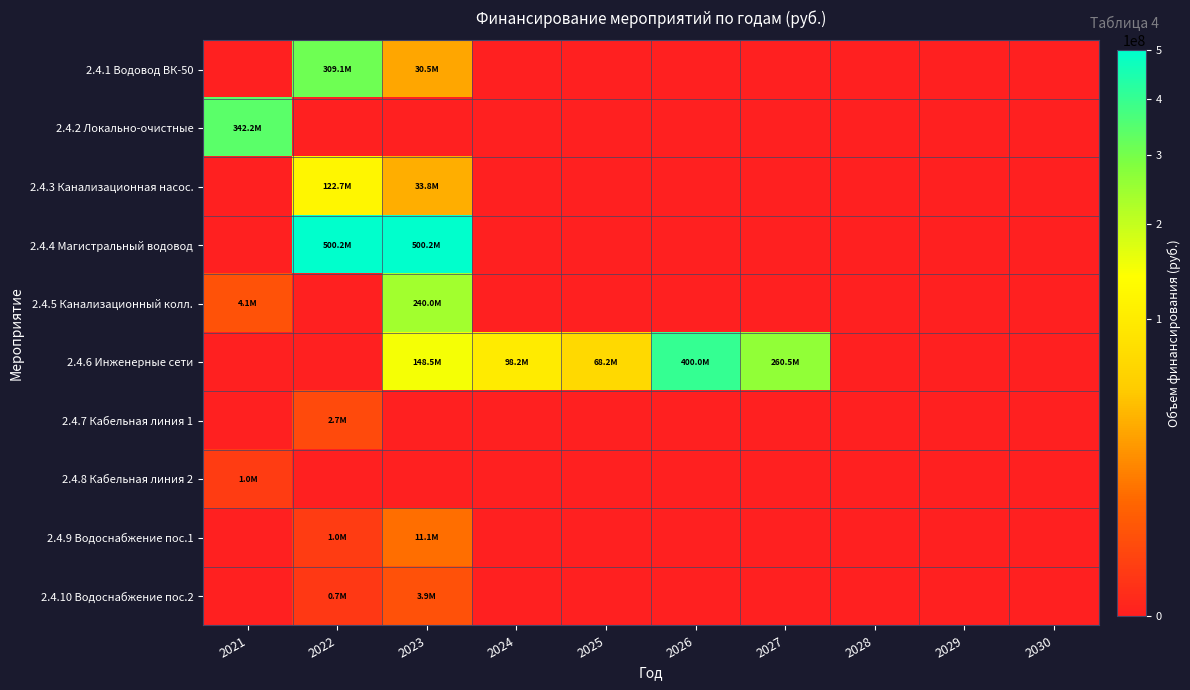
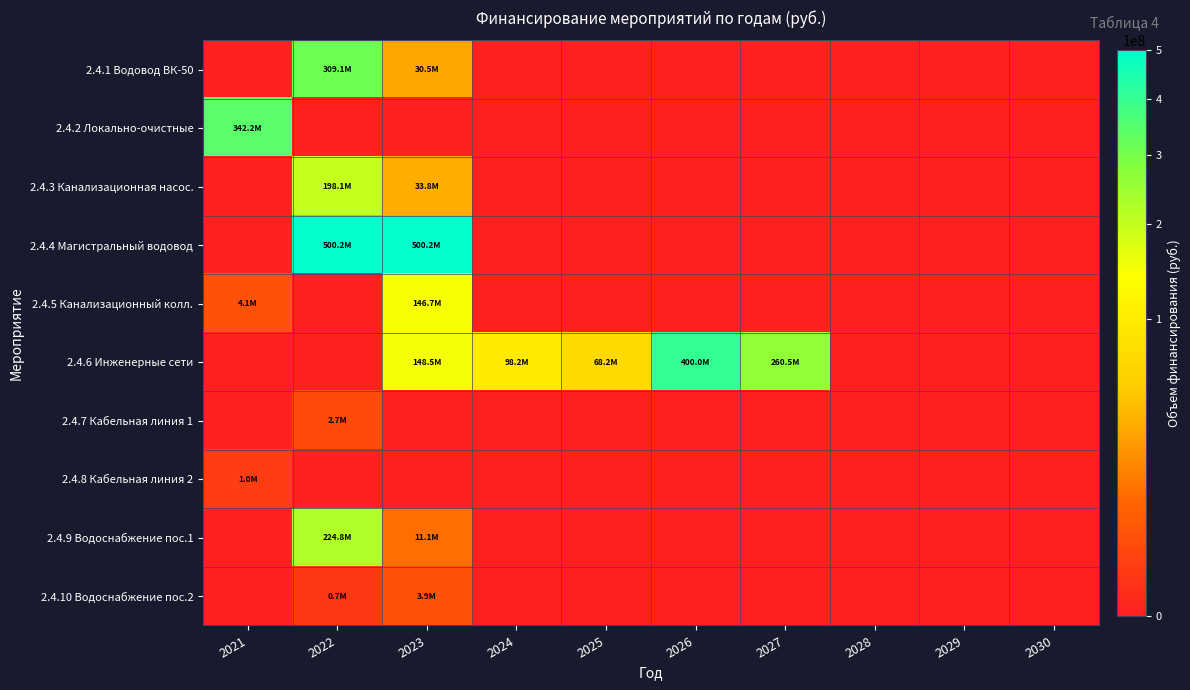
2.4.3 Канализационная насос., 2022: 122.7M -> 198.1M
2.4.5 Канализационный колл., 2023: 240.0M -> 146.7M
2.4.9 Водоснабжение пос.1, 2022: 1.0M -> 224.8M
